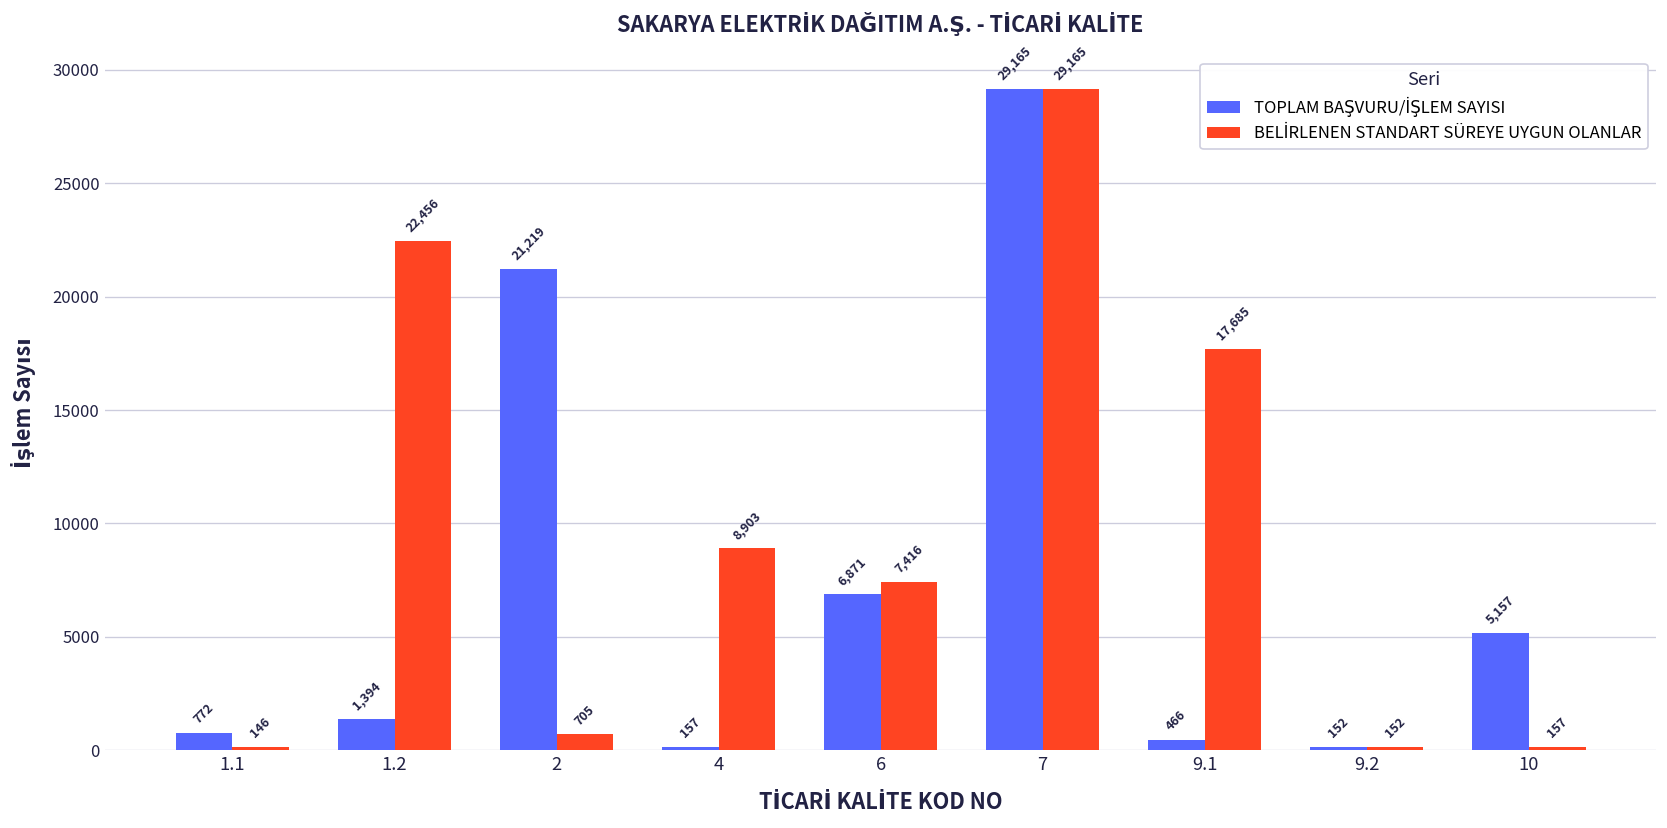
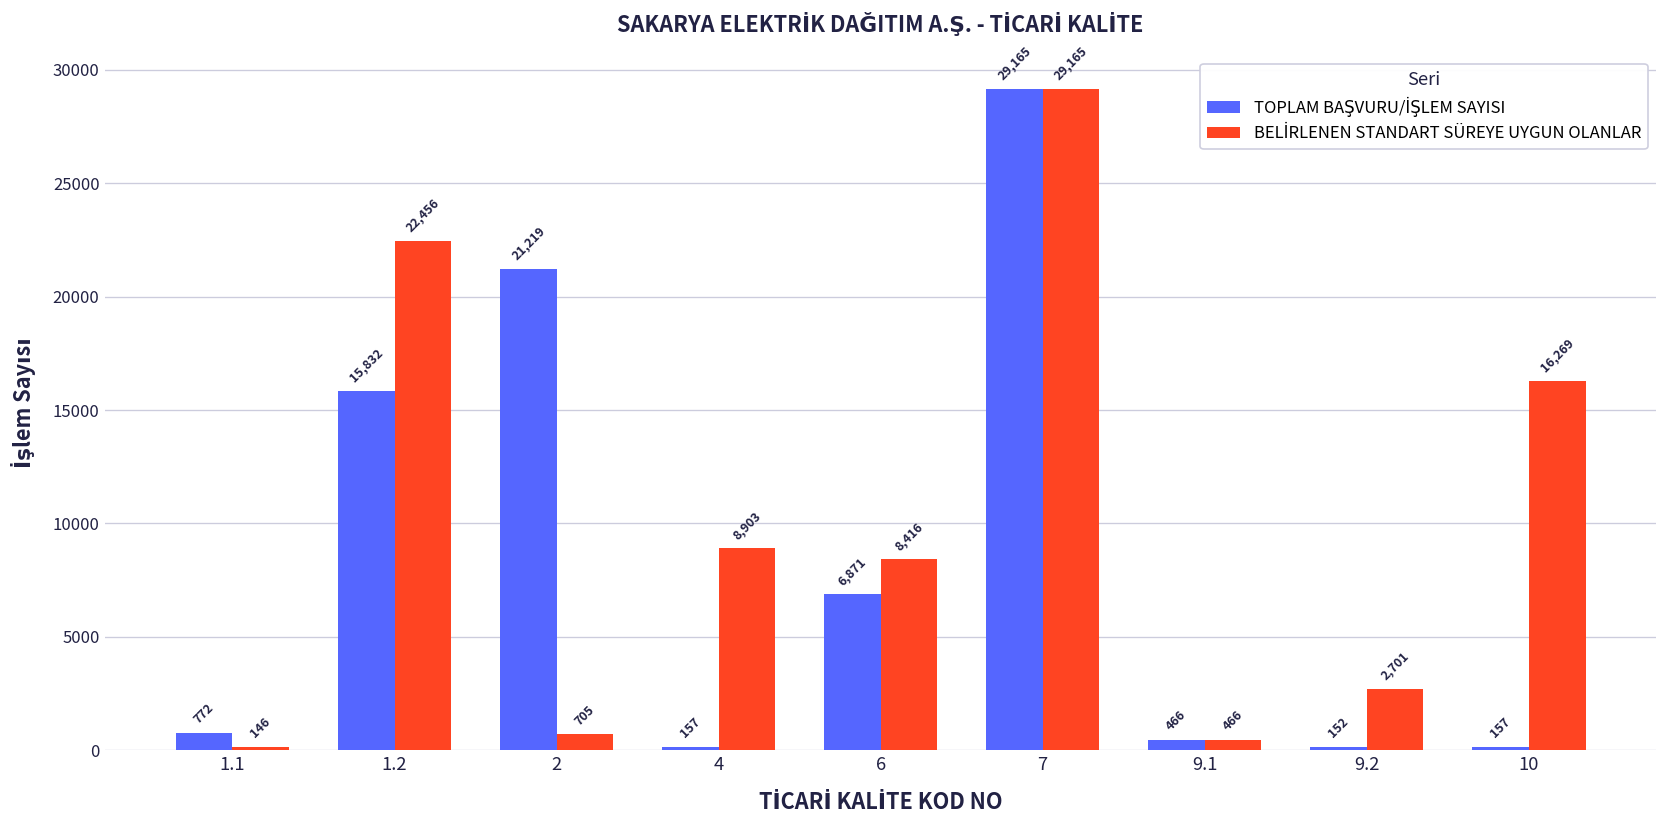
TOPLAM BAŞVURU/İŞLEM SAYISI, 1.2: 1,394 -> 15,832
BELİRLENEN STANDART SÜREYE UYGUN OLANLAR, 6: 7,416 -> 8,416
BELİRLENEN STANDART SÜREYE UYGUN OLANLAR, 9.1: 17,685 -> 466
BELİRLENEN STANDART SÜREYE UYGUN OLANLAR, 9.2: 152 -> 2,701
TOPLAM BAŞVURU/İŞLEM SAYISI, 10: 5,157 -> 157
BELİRLENEN STANDART SÜREYE UYGUN OLANLAR, 10: 157 -> 16,269
